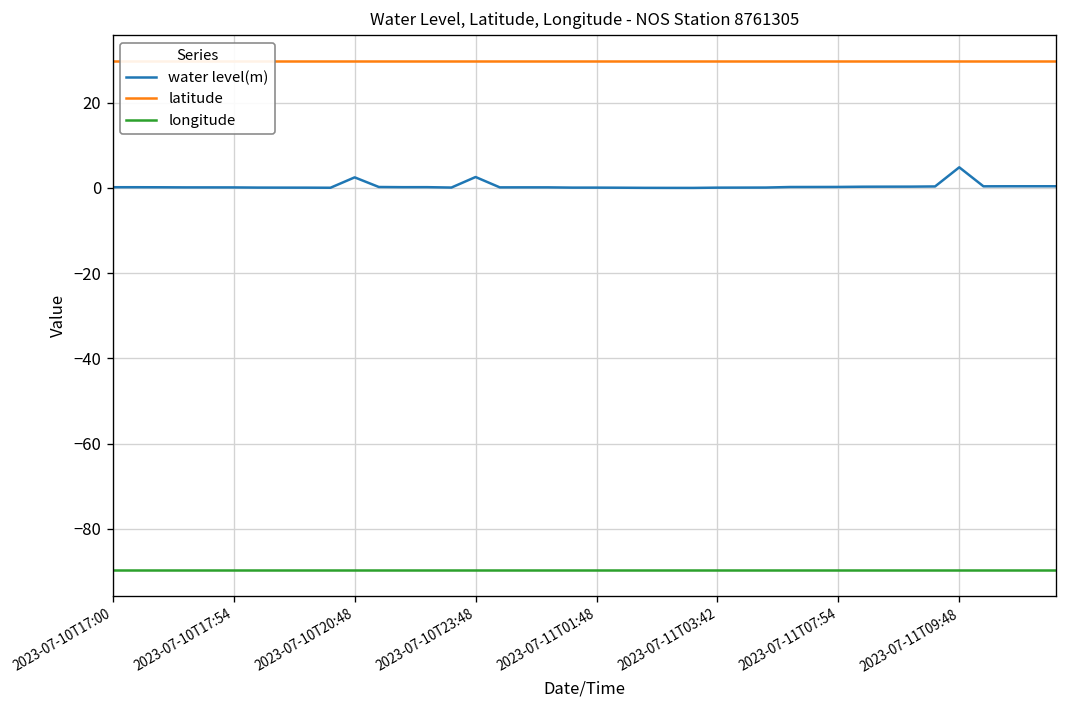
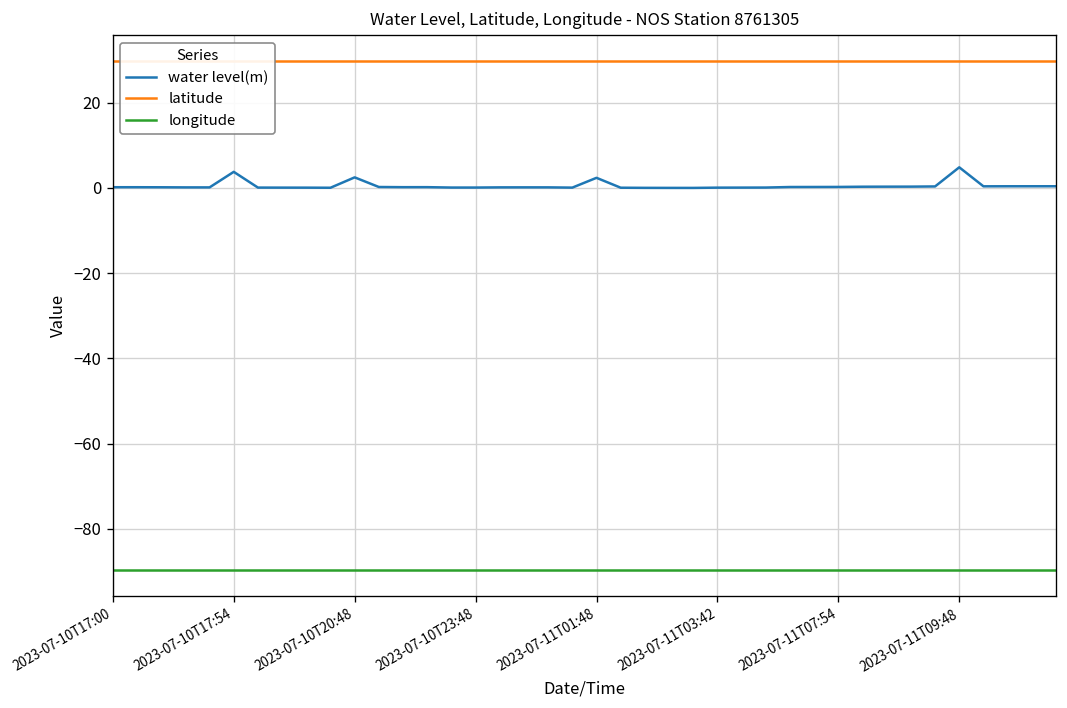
water level(m), 2023-07-10T17:54: 0 -> 4
water level(m), 2023-07-10T23:48: 3 -> 0
water level(m), 2023-07-11T01:48: 0 -> 2
